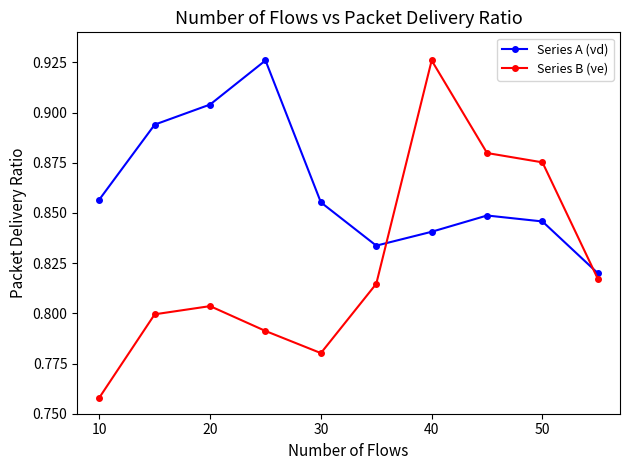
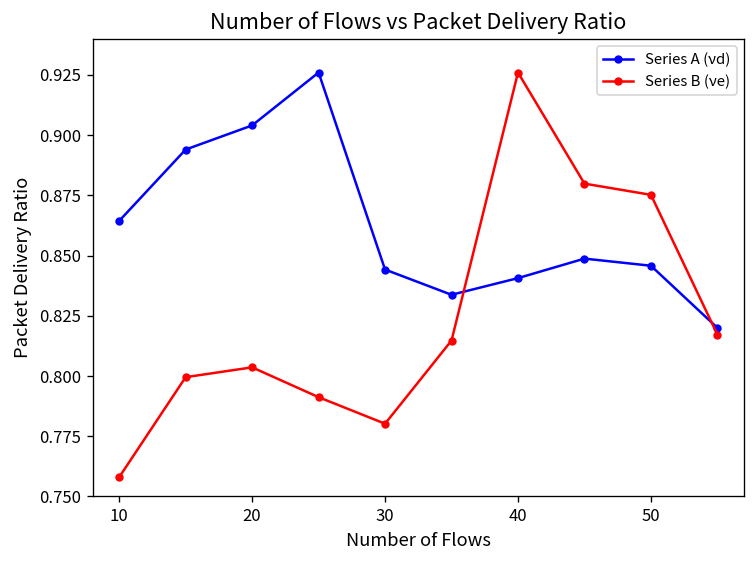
Series A (νd), 10: 0.857 -> 0.864
Series A (νd), 30: 0.855 -> 0.844
